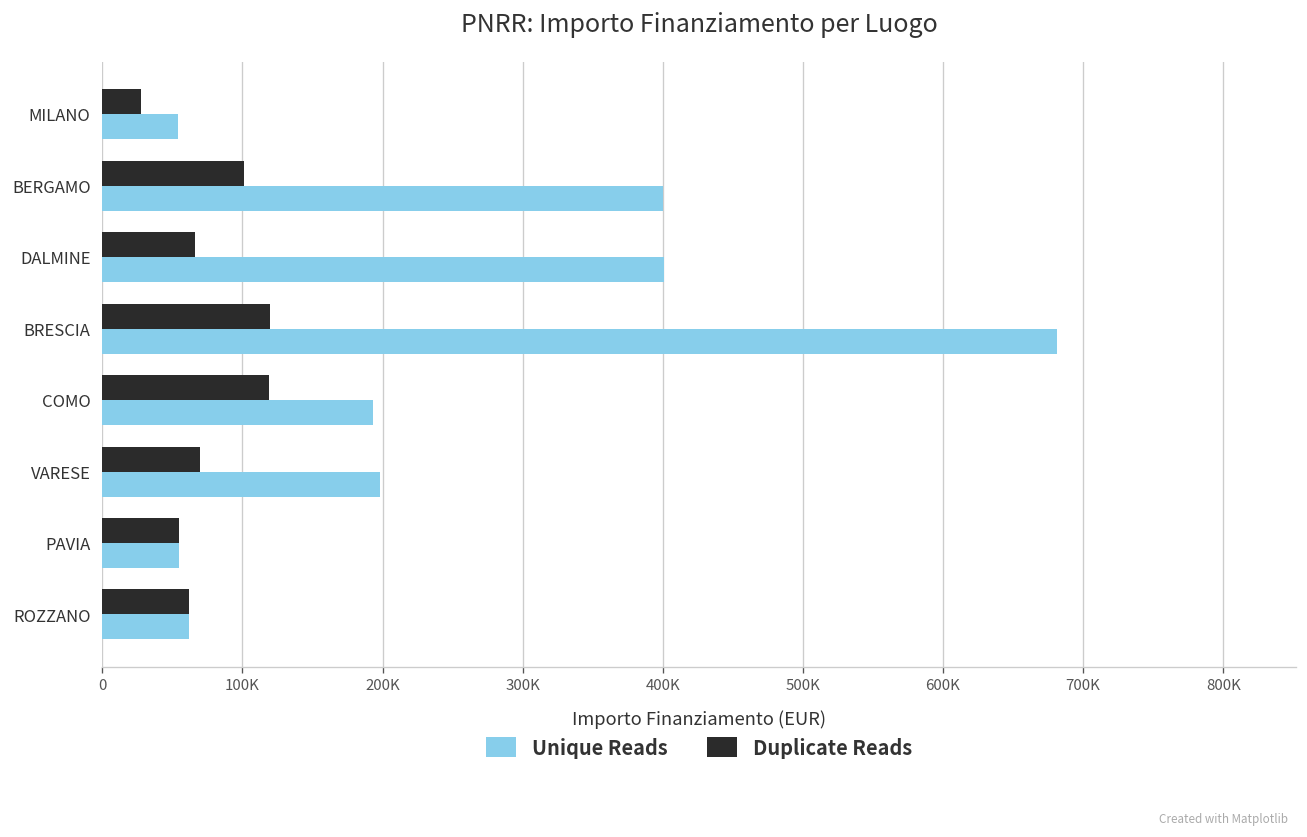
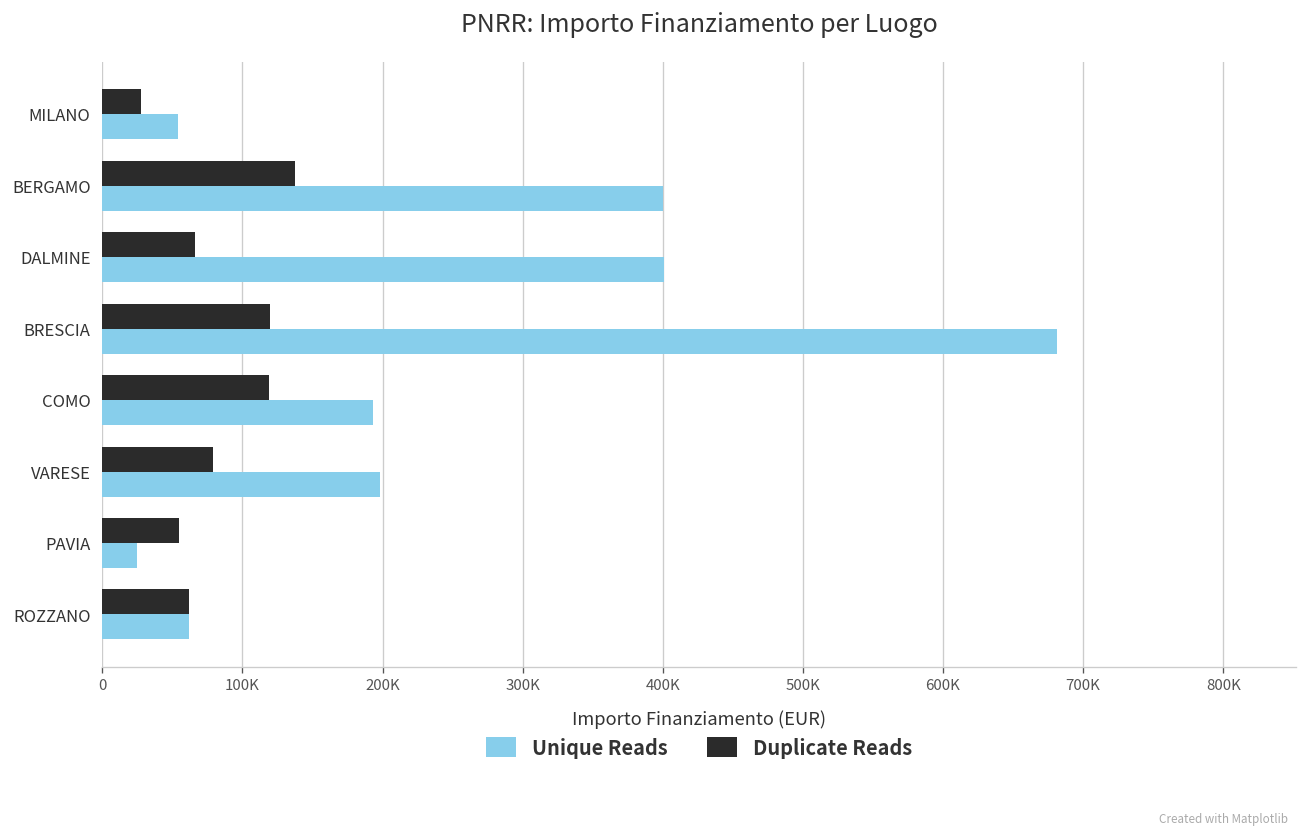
Duplicate Reads, BERGAMO: 101000 -> 138000
Duplicate Reads, VARESE: 70000 -> 79000
Unique Reads, PAVIA: 55000 -> 25000
